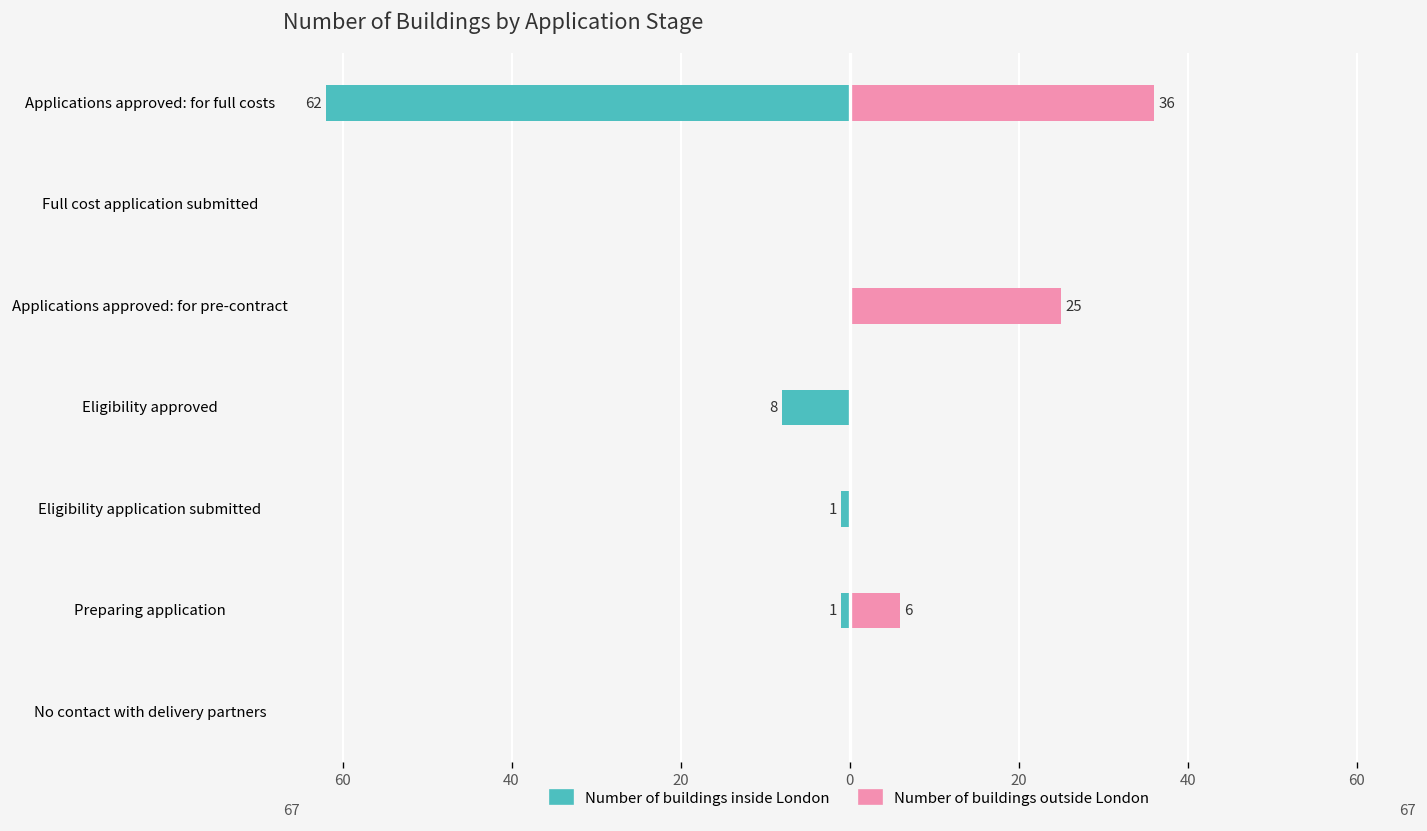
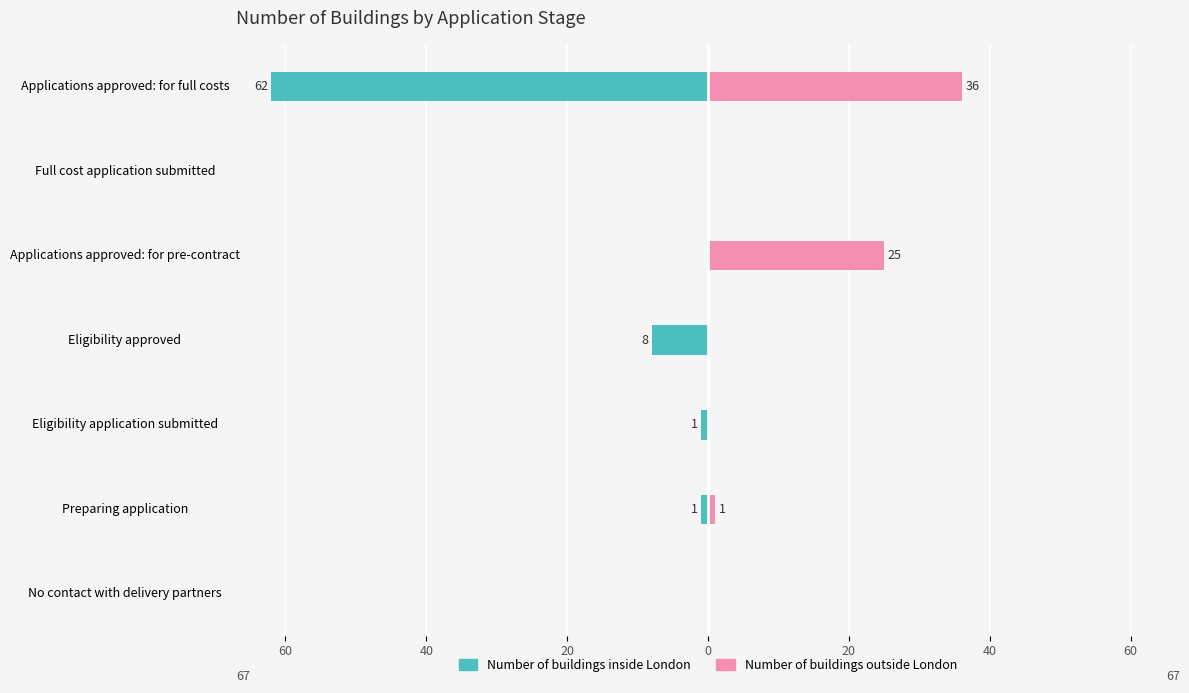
Number of buildings outside London, Preparing application: 6 -> 1
